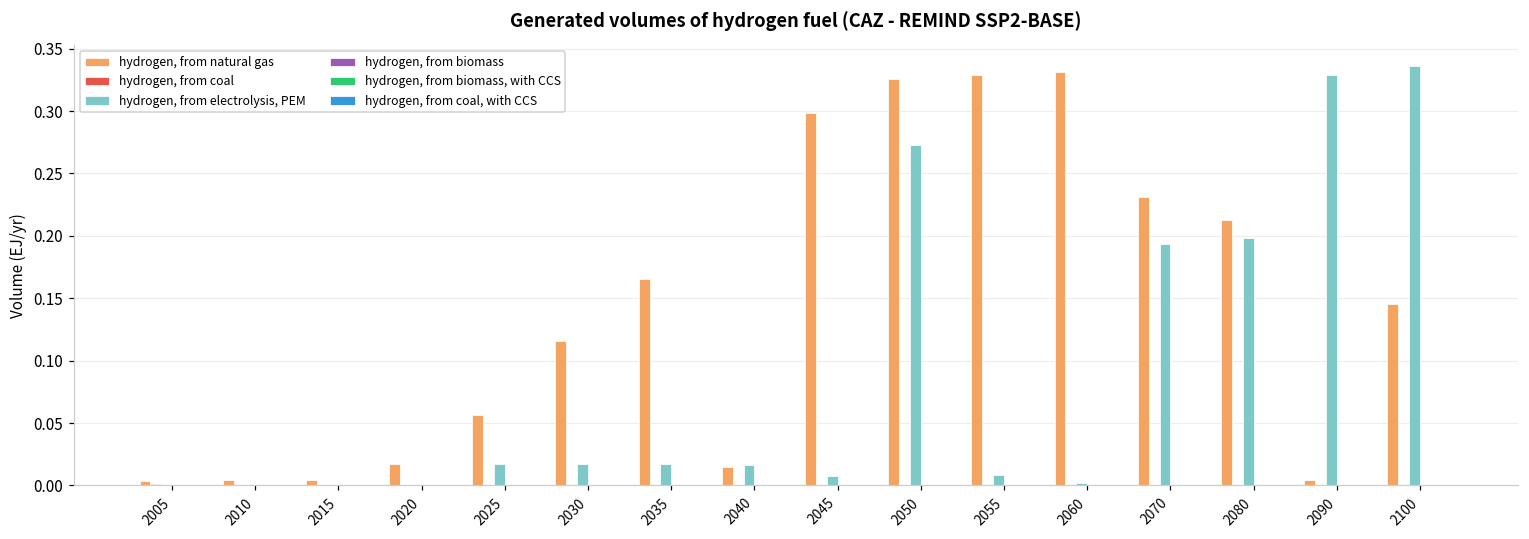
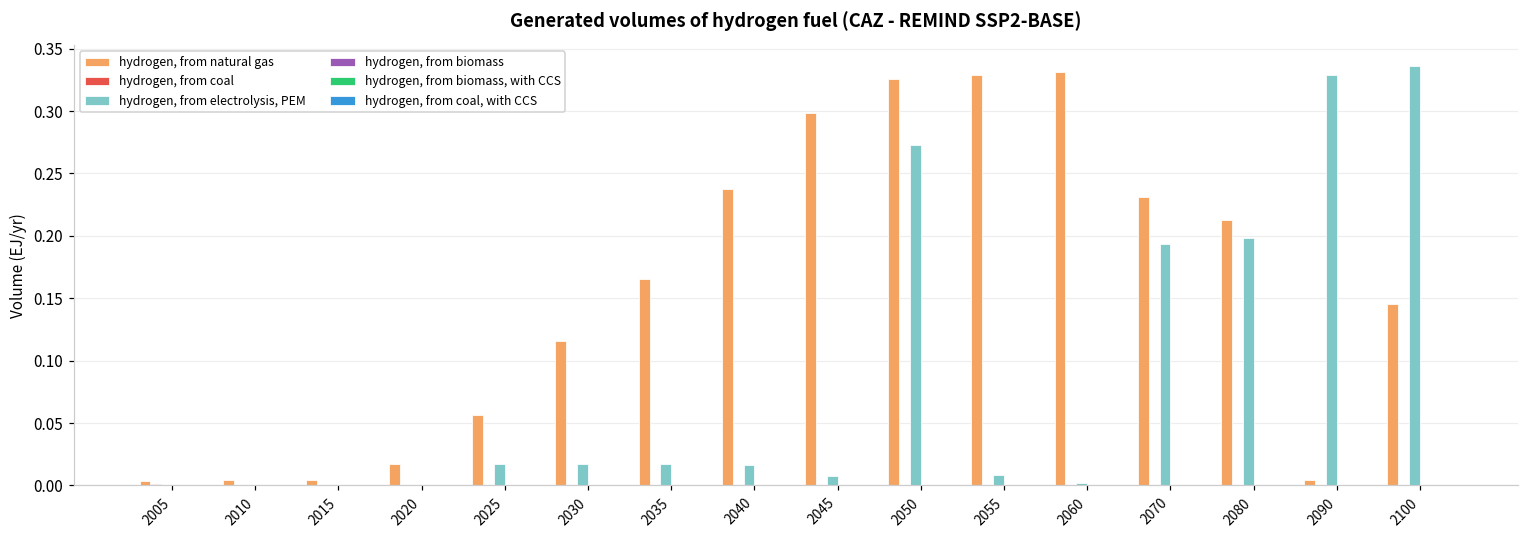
hydrogen, from natural gas, 2040: 0.015 -> 0.238
